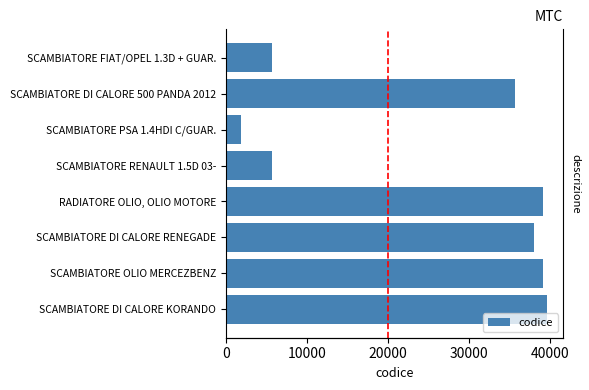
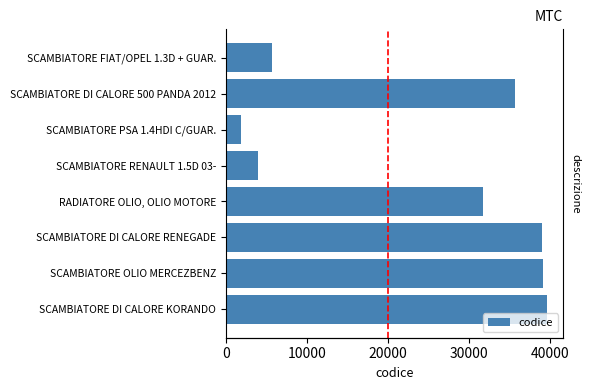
SCAMBIATORE RENAULT 1.5D 03-: 6000 -> 4000
RADIATORE OLIO, OLIO MOTORE: 39000 -> 32000
SCAMBIATORE DI CALORE RENEGADE: 38000 -> 39000
